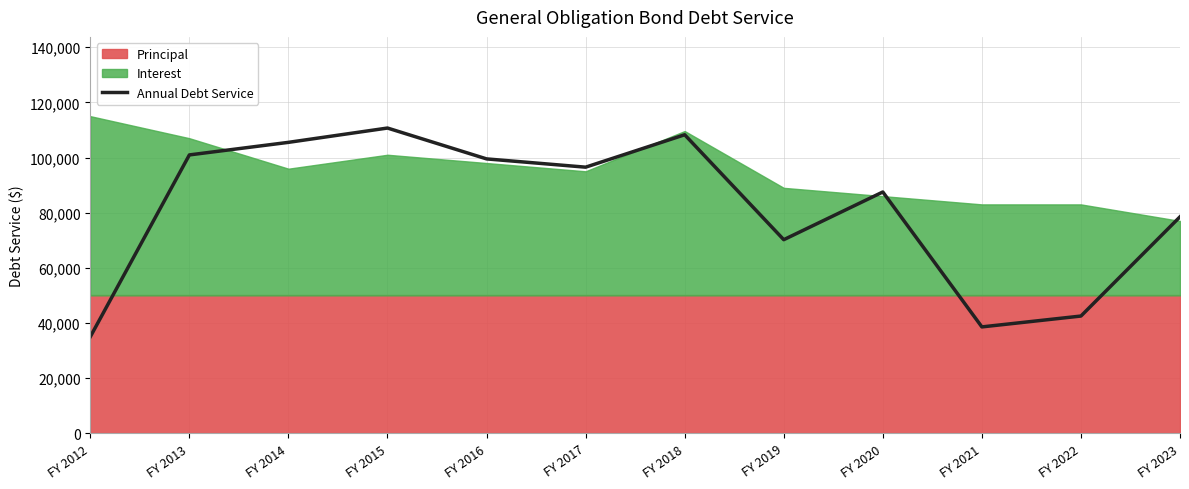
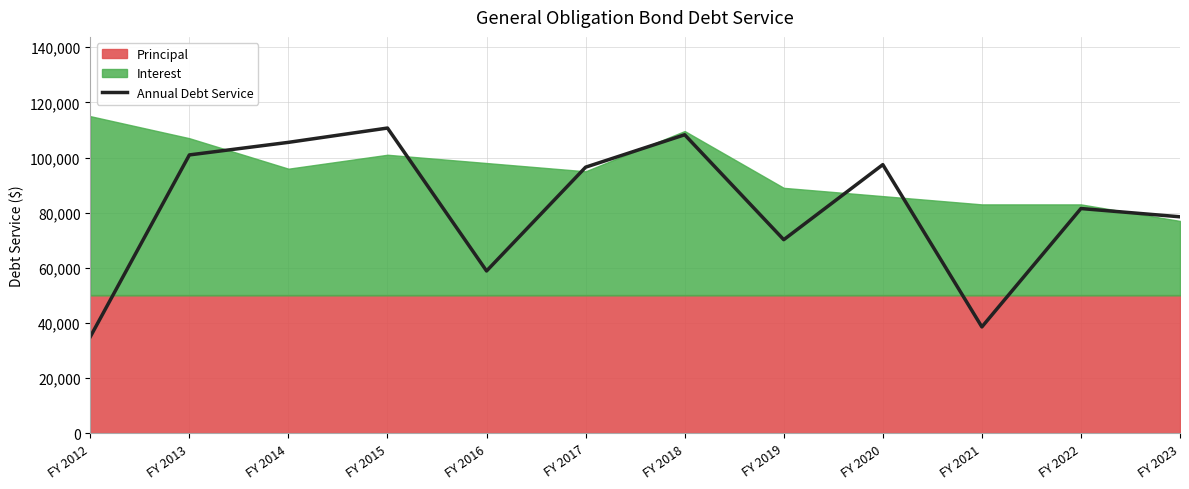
Annual Debt Service, FY 2016: 100,000 -> 59,000
Annual Debt Service, FY 2020: 88,000 -> 97,000
Annual Debt Service, FY 2022: 43,000 -> 82,000
